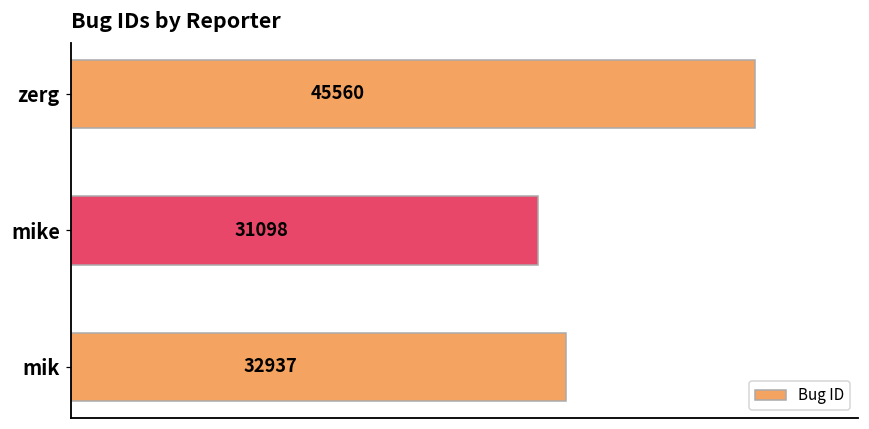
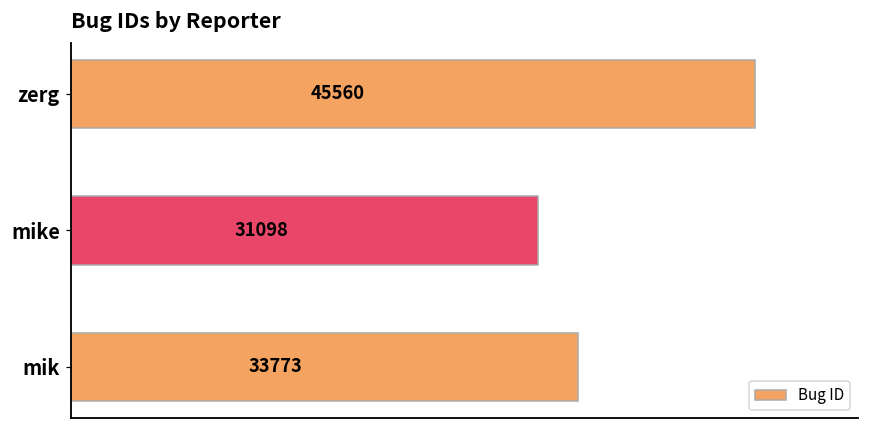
mik: 32937 -> 33773
